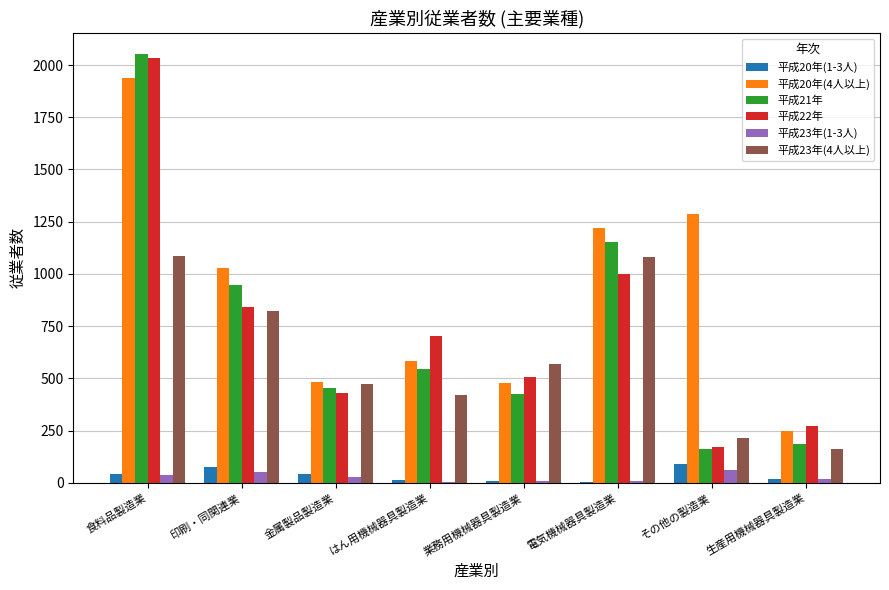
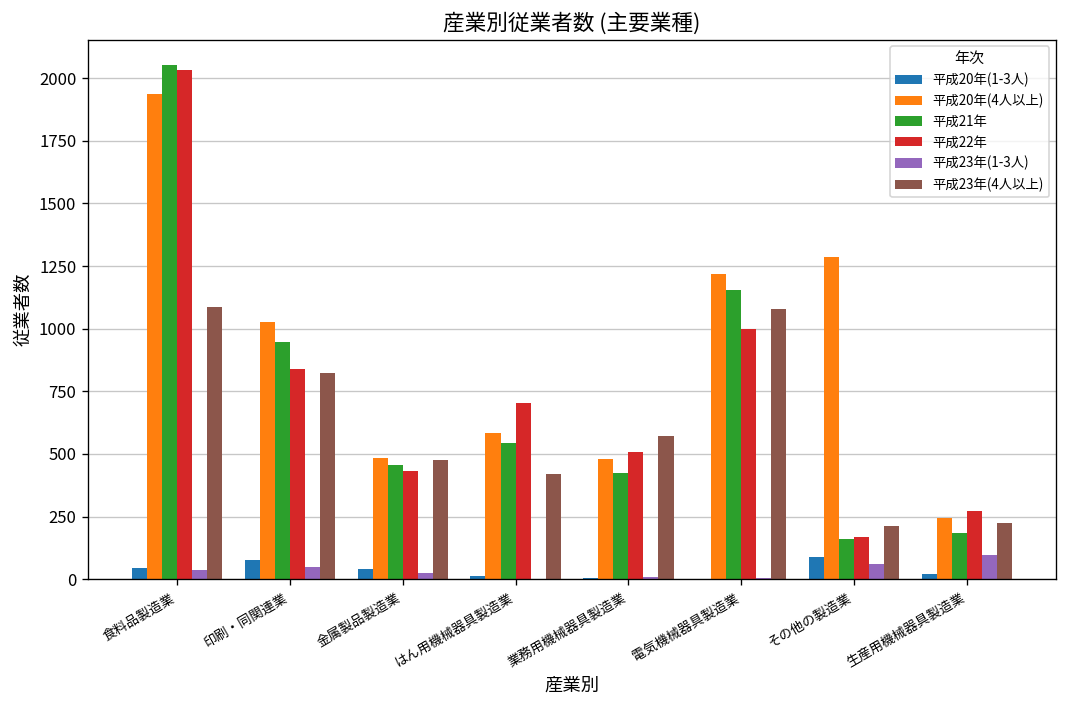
平成23年(1-3人), 生産用機械器具製造業: 20 -> 100
平成23年(4人以上), 生産用機械器具製造業: 160 -> 220
